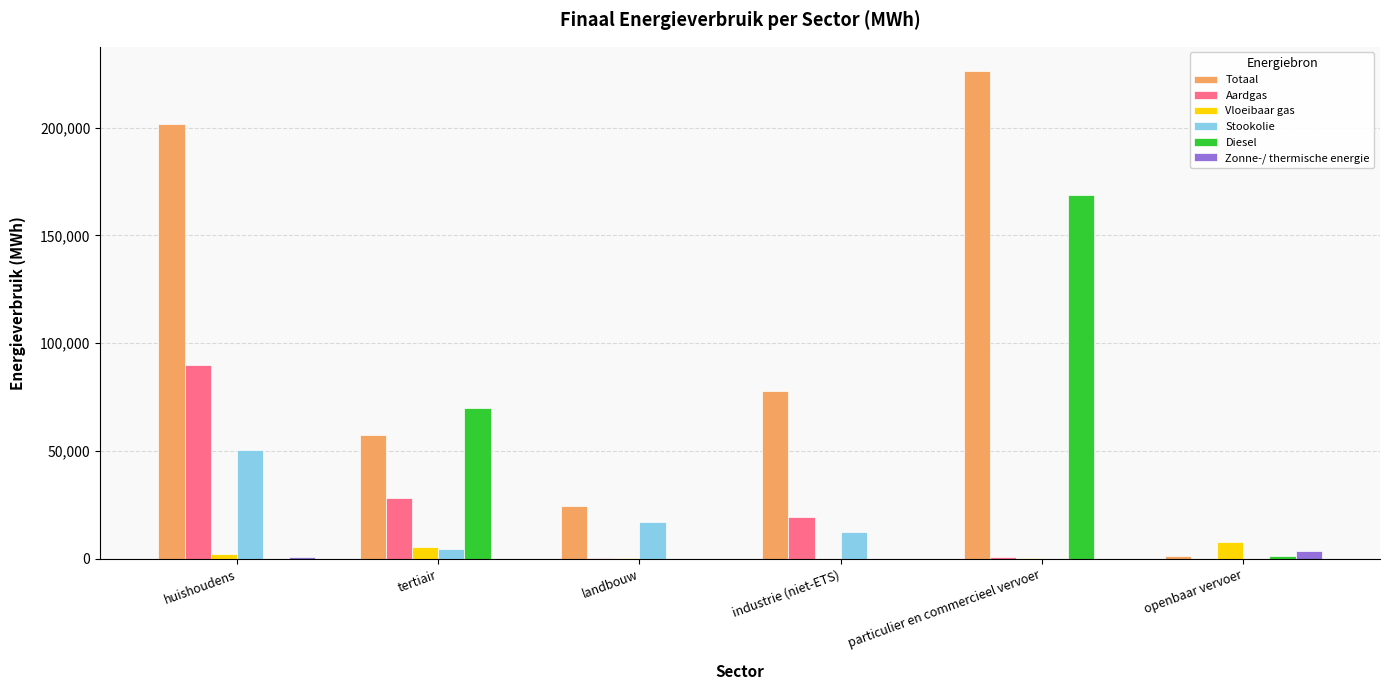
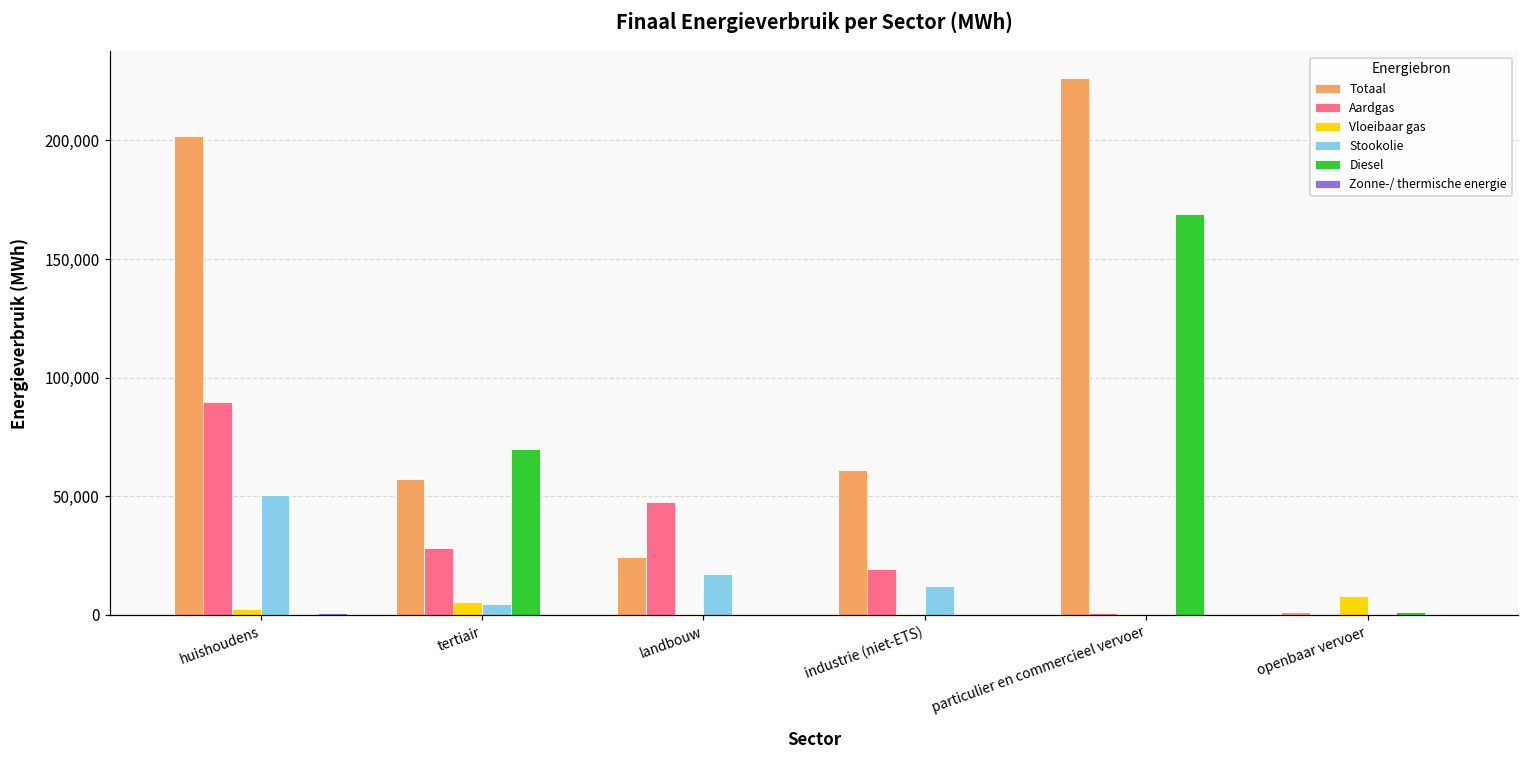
Aardgas, landbouw: 0 -> 48,000
Totaal, industrie (niet-ETS): 78,000 -> 61,000
Zonne-/ thermische energie, openbaar vervoer: 4,000 -> 0
